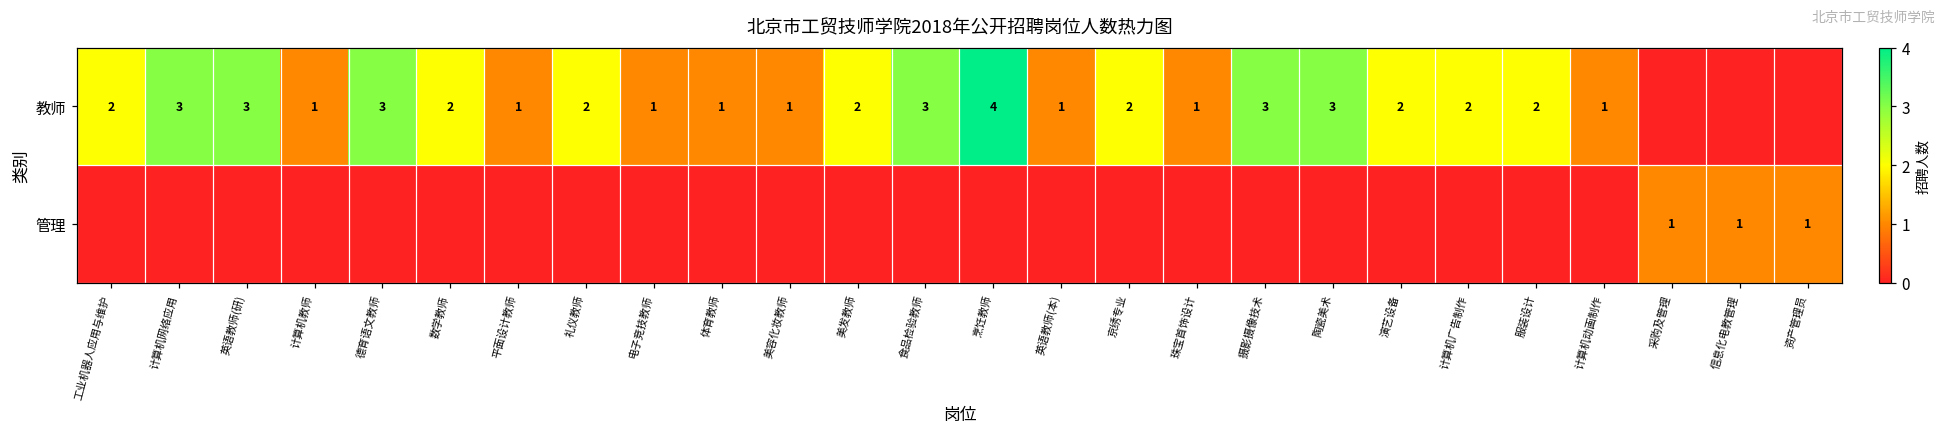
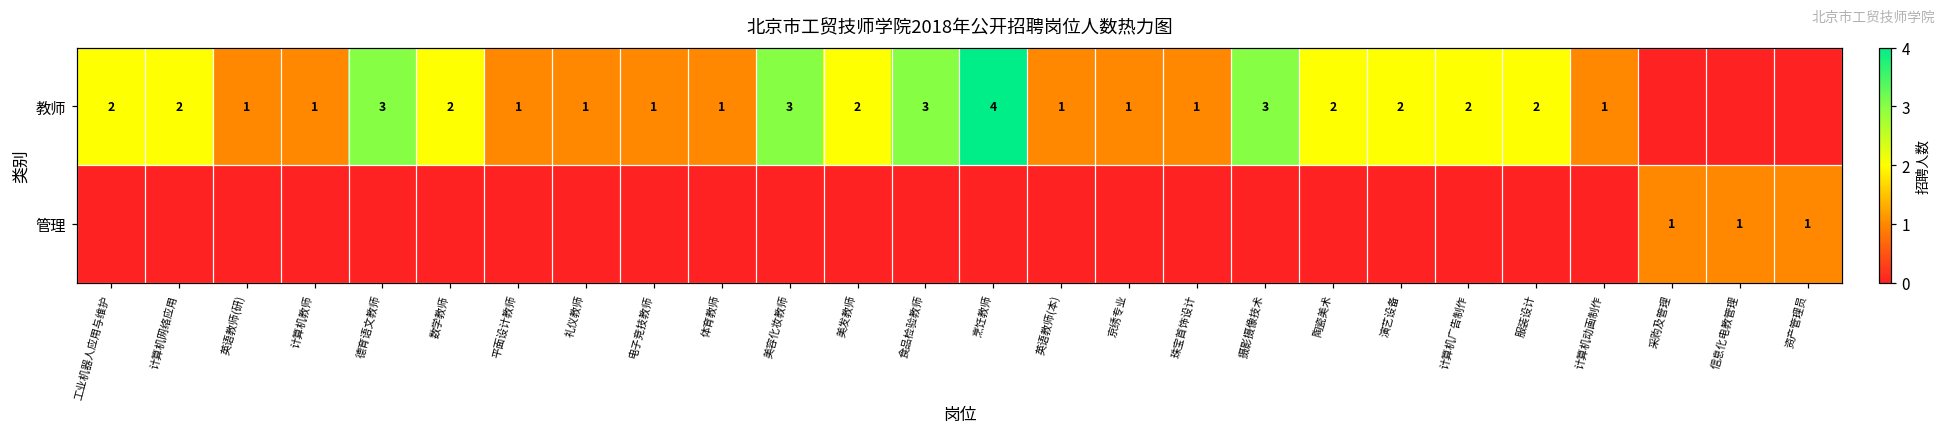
教师, 计算机网络应用: 3 -> 2
教师, 英语教师(研): 3 -> 1
教师, 礼仪教师: 2 -> 1
教师, 美容化妆教师: 1 -> 3
教师, 京绣专业: 2 -> 1
教师, 陶瓷美术: 3 -> 2
